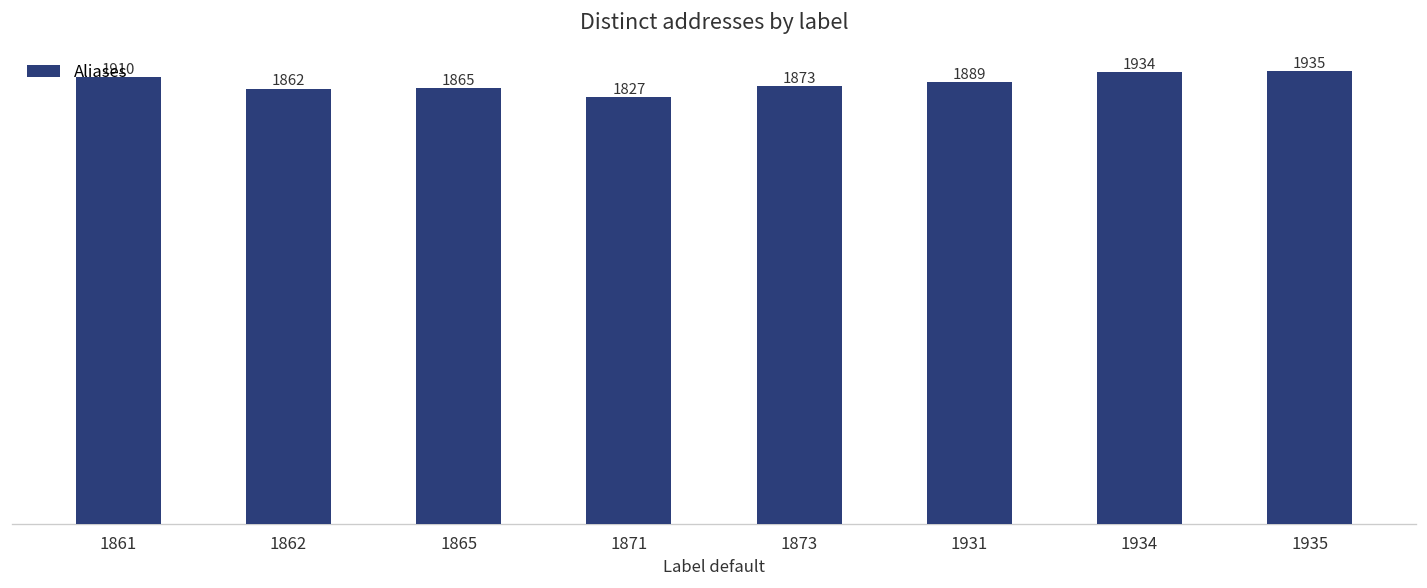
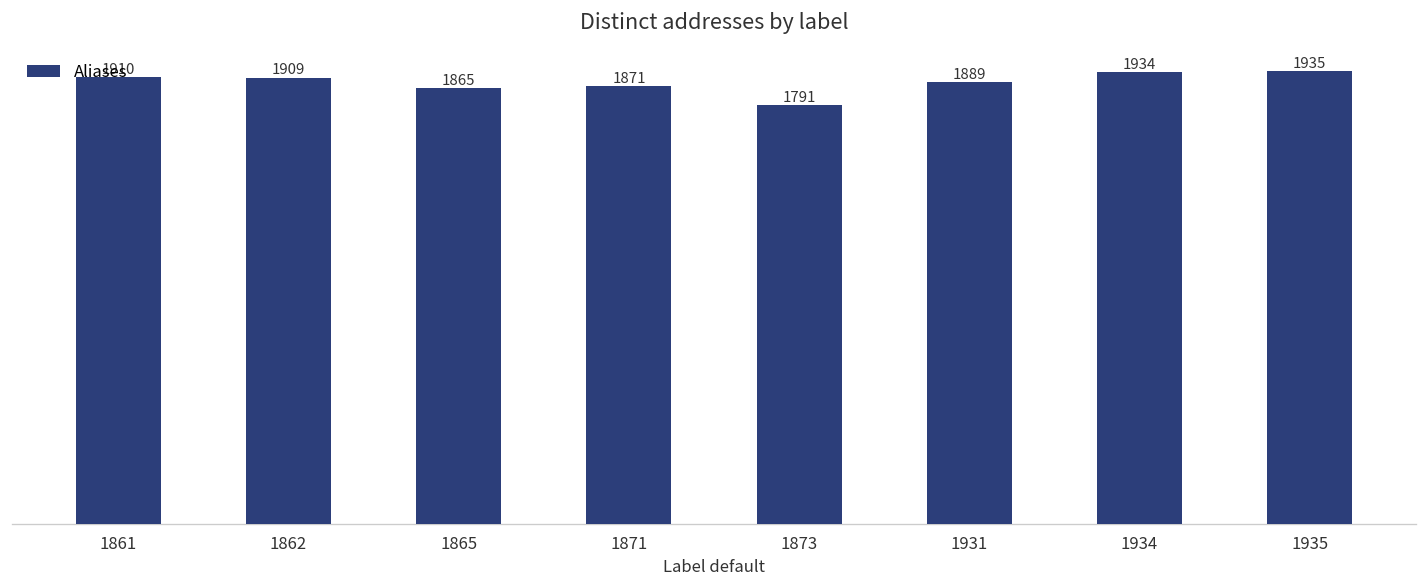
1862: 1862 -> 1909
1871: 1827 -> 1871
1873: 1873 -> 1791
